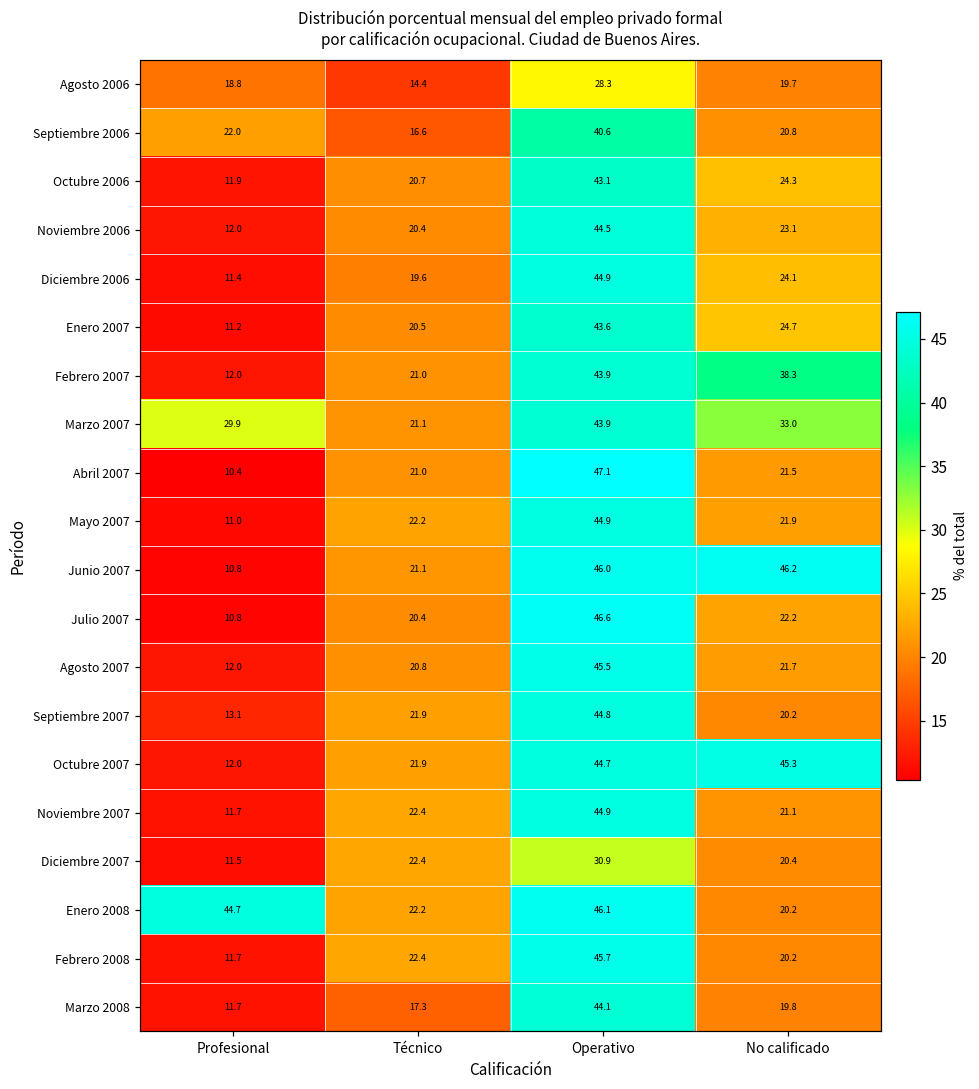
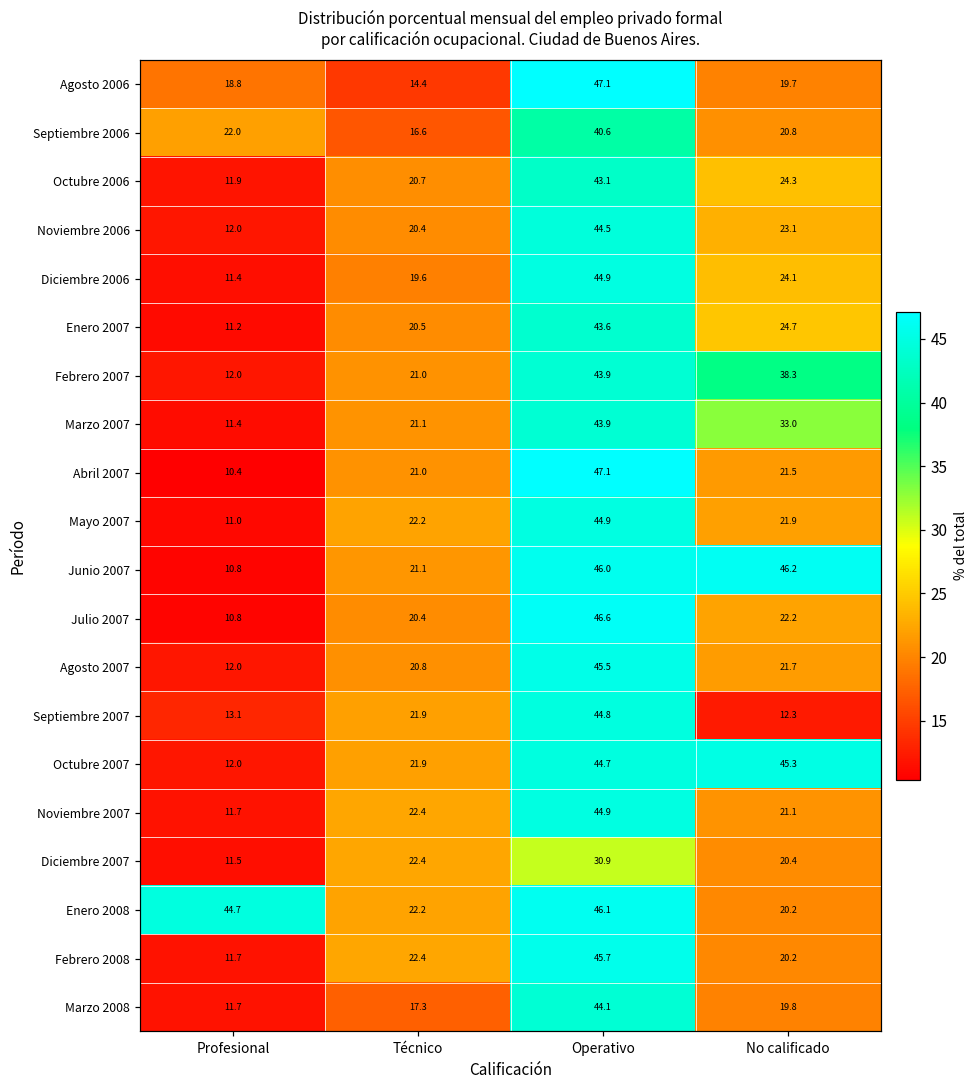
Agosto 2006, Operativo: 28.3 -> 47.1
Marzo 2007, Profesional: 29.9 -> 11.4
Septiembre 2007, No calificado: 20.2 -> 12.3
